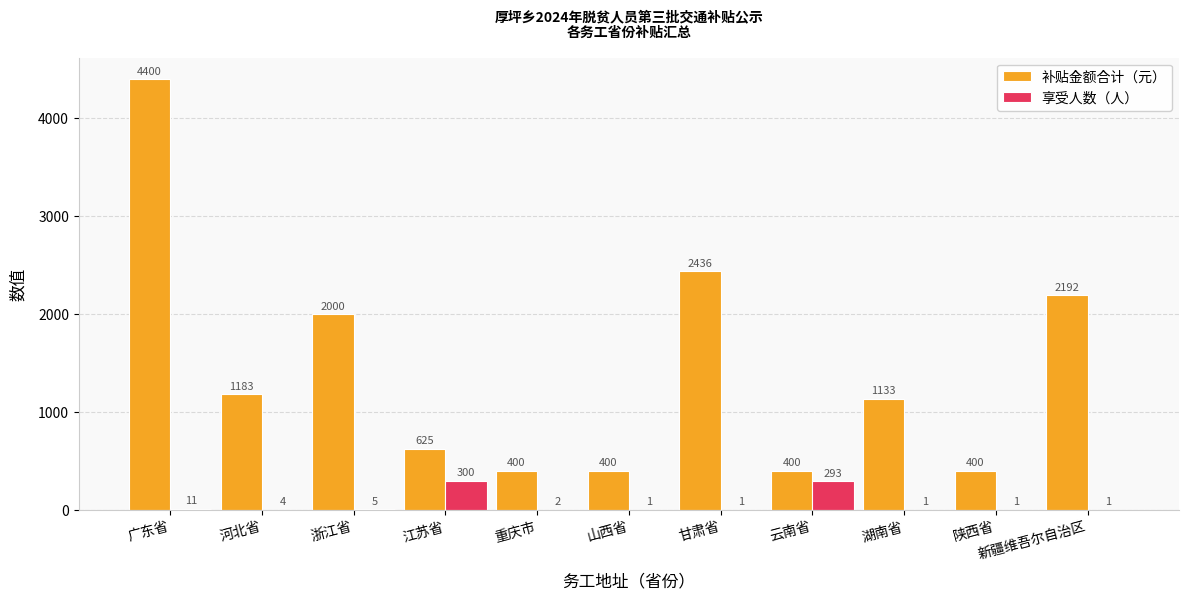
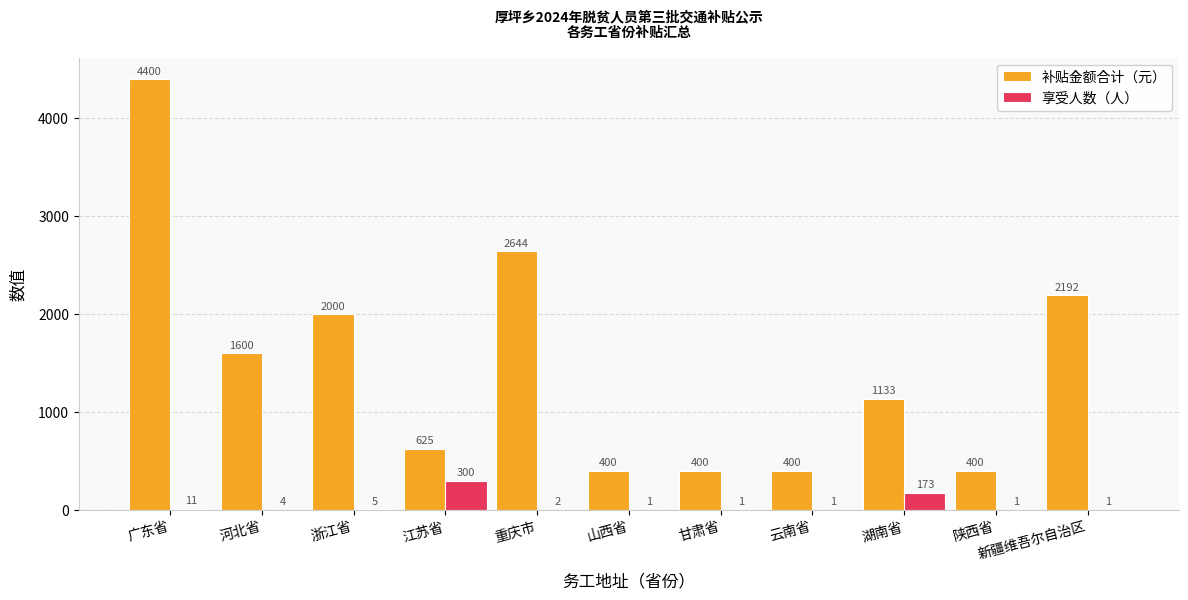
补贴金额合计（元）, 河北省: 1183 -> 1600
补贴金额合计（元）, 重庆市: 400 -> 2644
补贴金额合计（元）, 甘肃省: 2436 -> 400
享受人数（人）, 云南省: 293 -> 1
享受人数（人）, 湖南省: 1 -> 173
